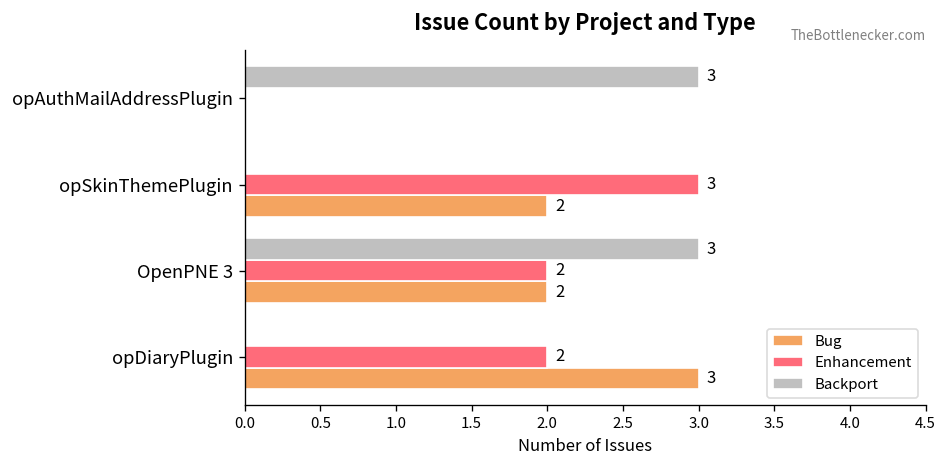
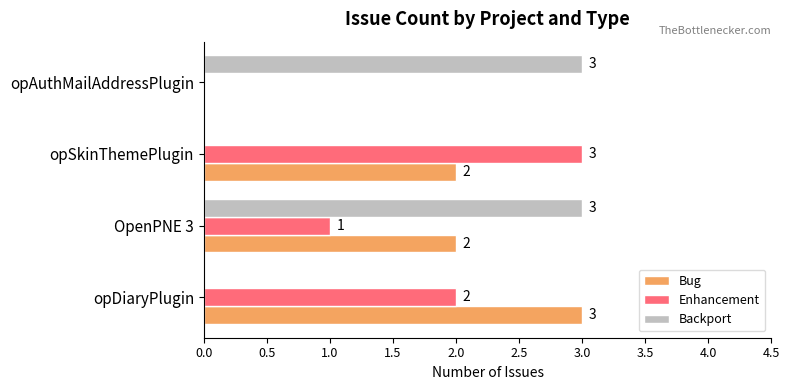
Enhancement, OpenPNE 3: 2 -> 1
